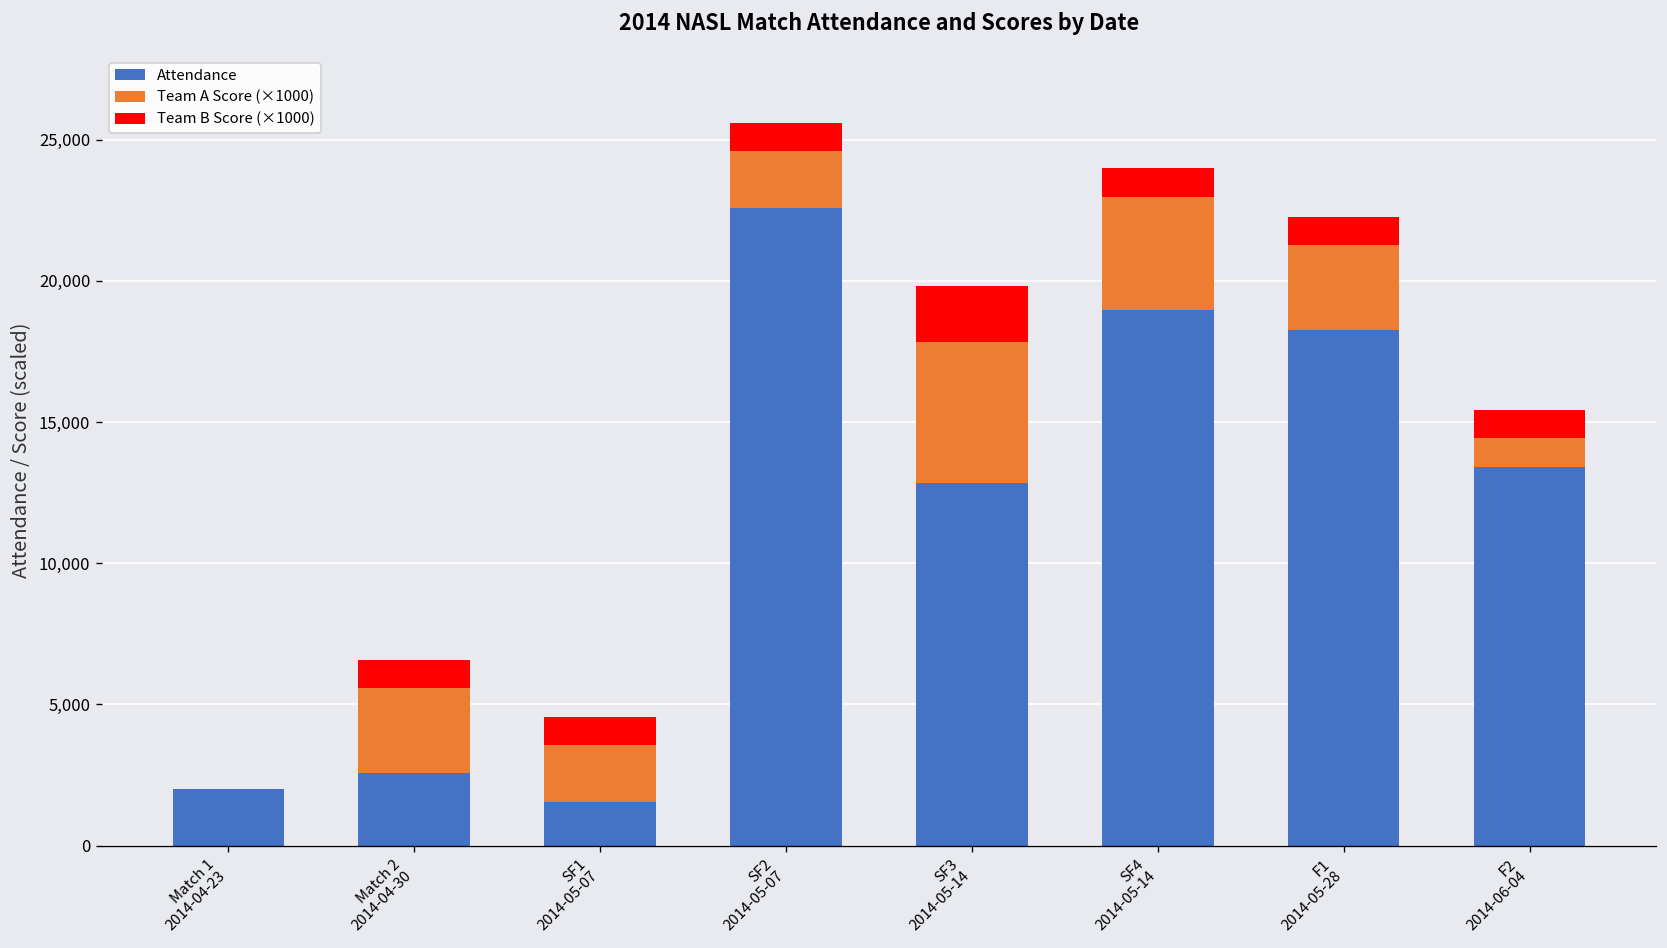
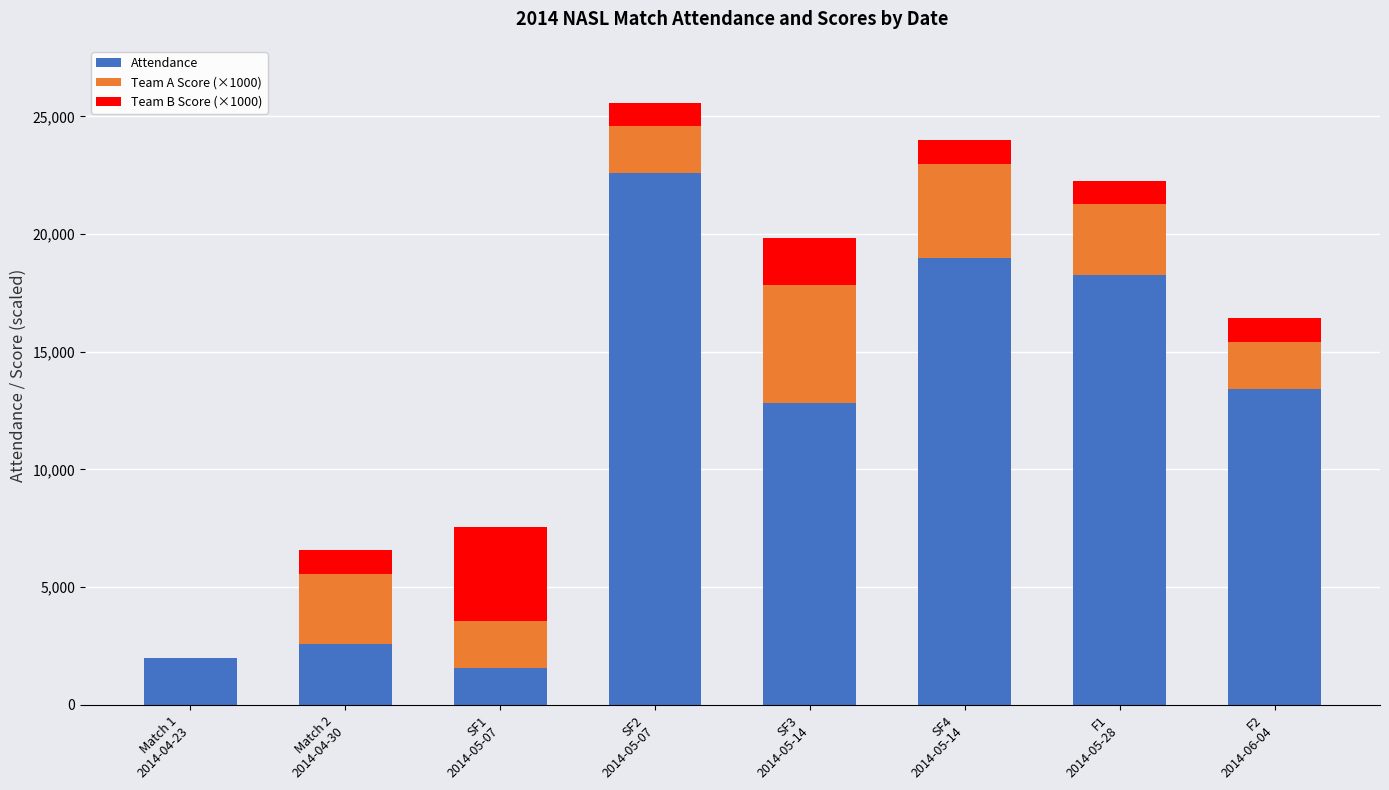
Team B Score (×1000), SF1 2014-05-07: 1,000 -> 4,000
Team A Score (×1000), F2 2014-06-04: 1,000 -> 2,000
